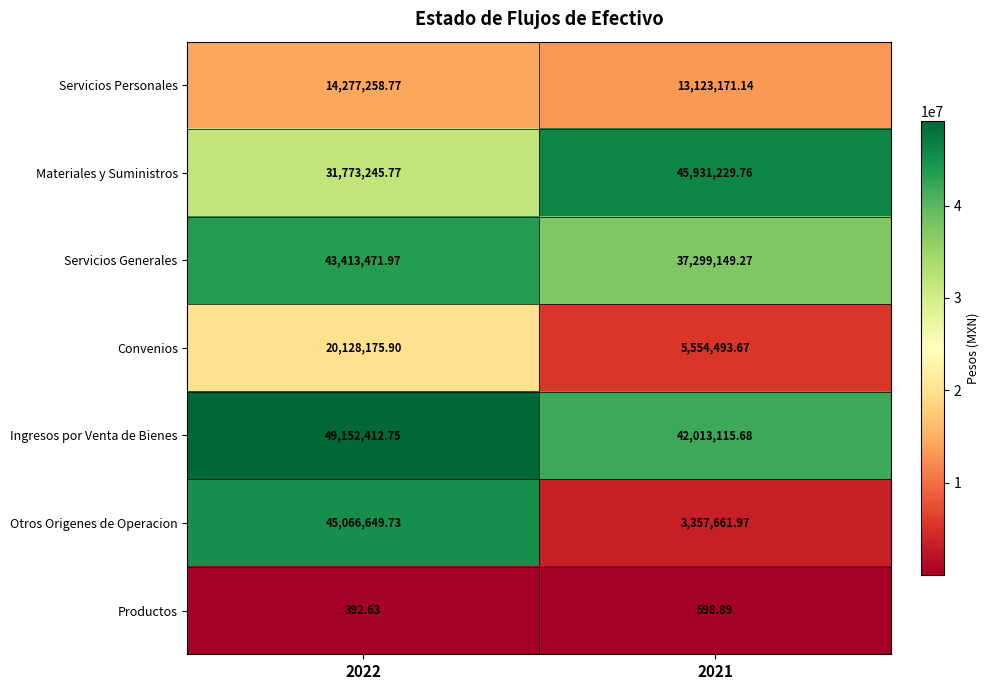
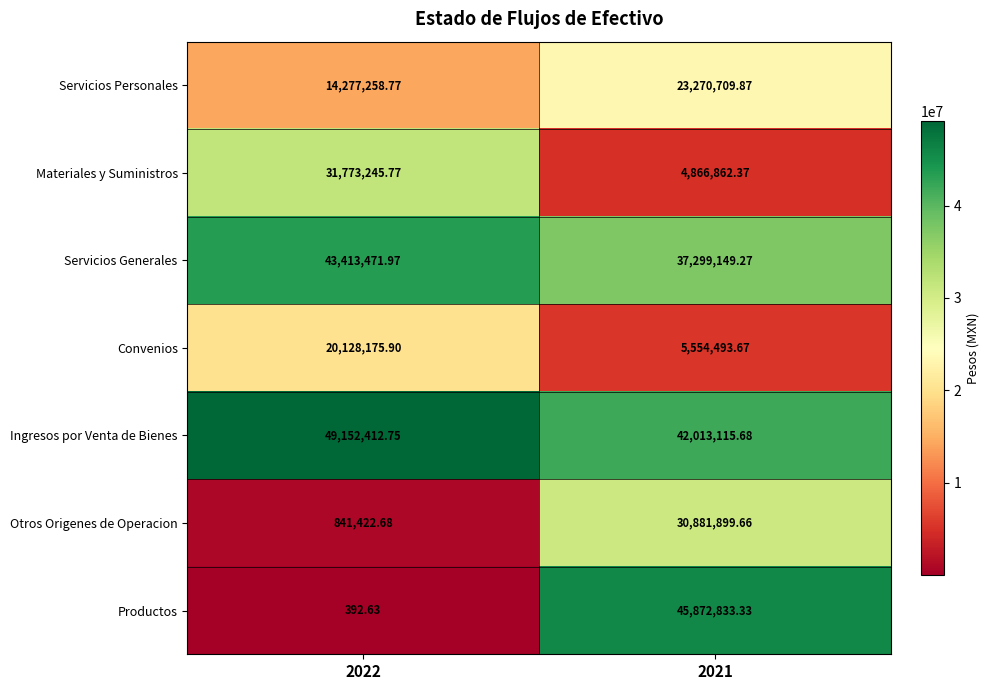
Servicios Personales, 2021: 13,123,171.14 -> 23,270,709.87
Materiales y Suministros, 2021: 45,931,229.76 -> 4,866,862.37
Otros Origenes de Operacion, 2022: 45,066,649.73 -> 841,422.68
Otros Origenes de Operacion, 2021: 3,357,661.97 -> 30,881,899.66
Productos, 2021: 598.89 -> 45,872,833.33
